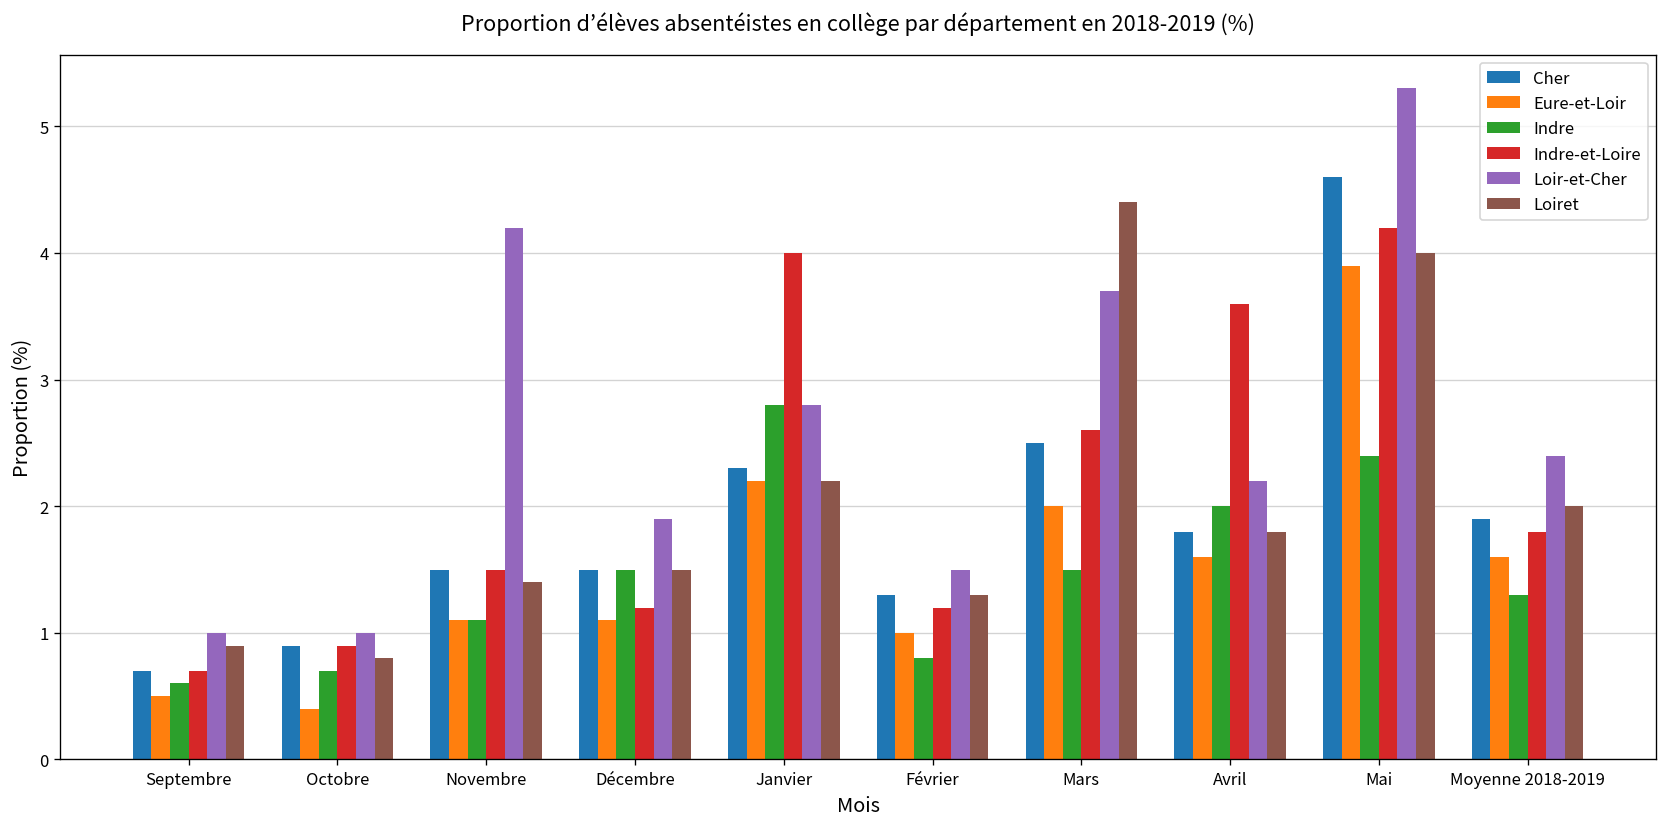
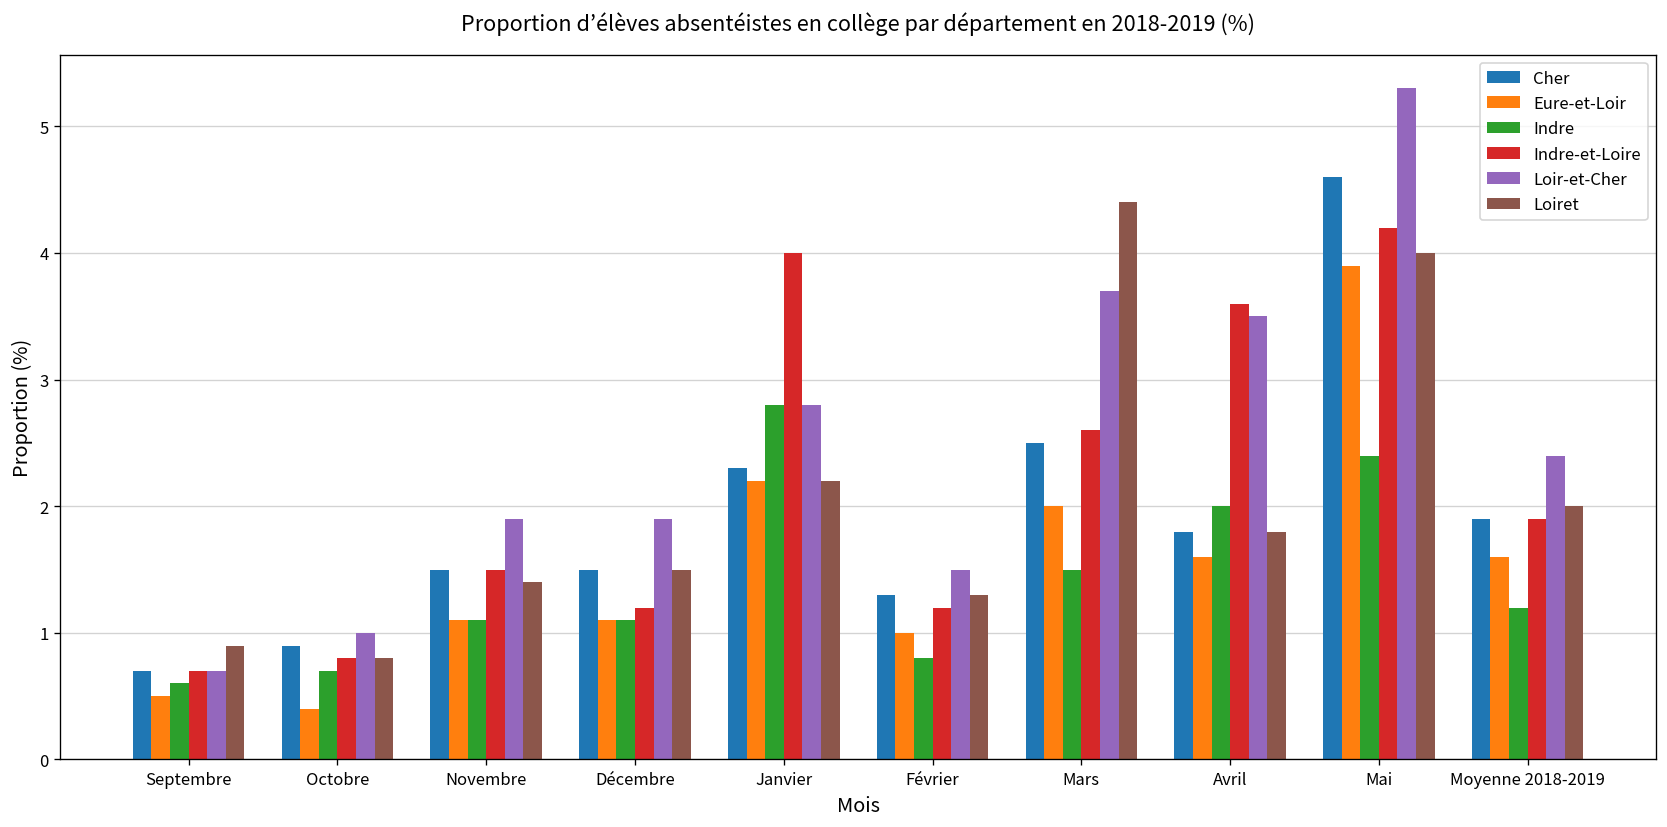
Loir-et-Cher, Septembre: 1.0 -> 0.7
Indre-et-Loire, Octobre: 0.9 -> 0.8
Loir-et-Cher, Novembre: 4.2 -> 1.9
Indre, Décembre: 1.5 -> 1.1
Loir-et-Cher, Avril: 2.2 -> 3.5
Indre, Moyenne 2018-2019: 1.3 -> 1.2
Indre-et-Loire, Moyenne 2018-2019: 1.8 -> 1.9
